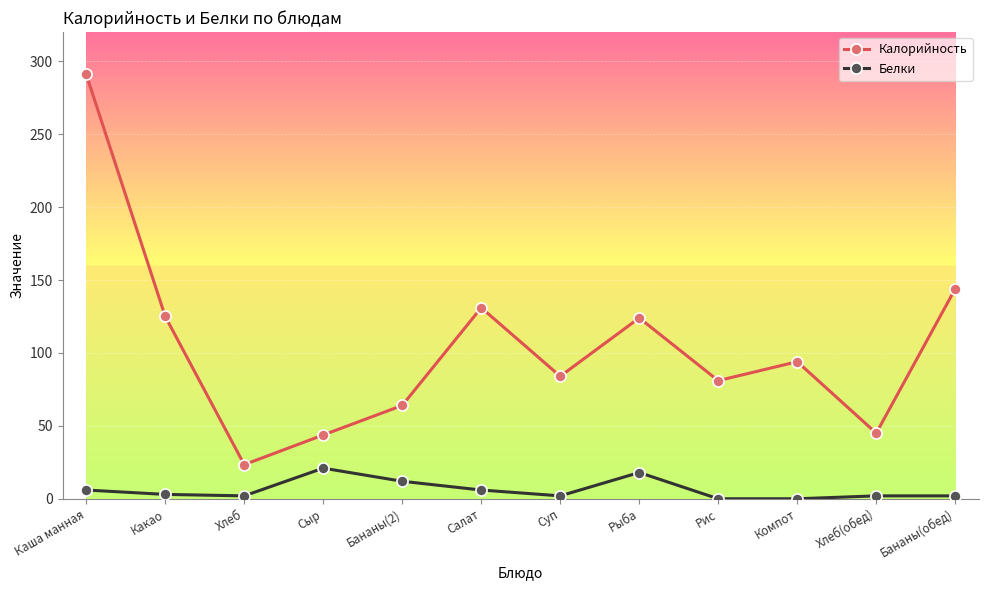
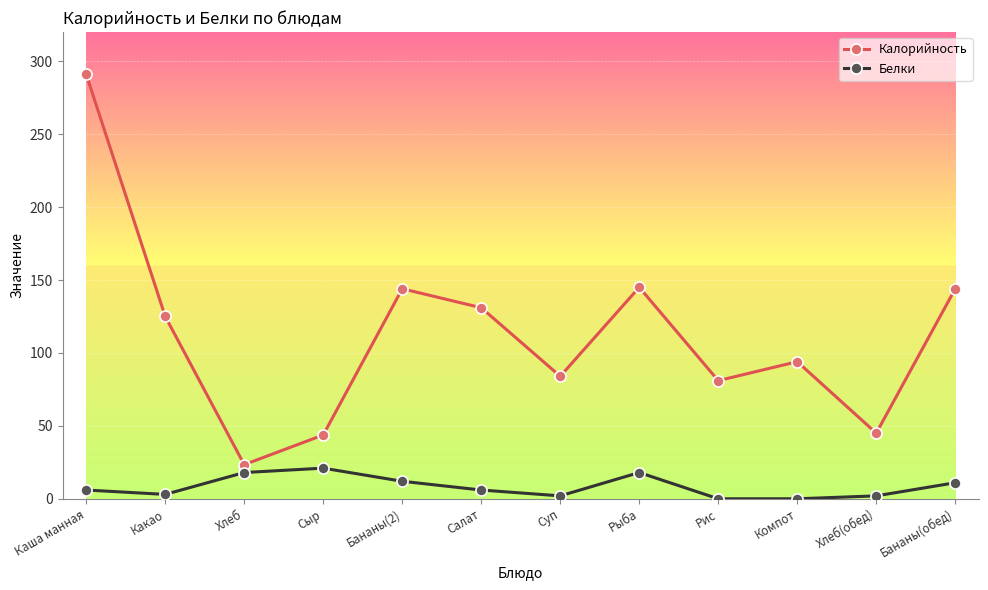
Белки, Хлеб: 2 -> 18
Калорийность, Бананы(2): 64 -> 144
Калорийность, Рыба: 124 -> 145
Белки, Бананы(обед): 2 -> 11
